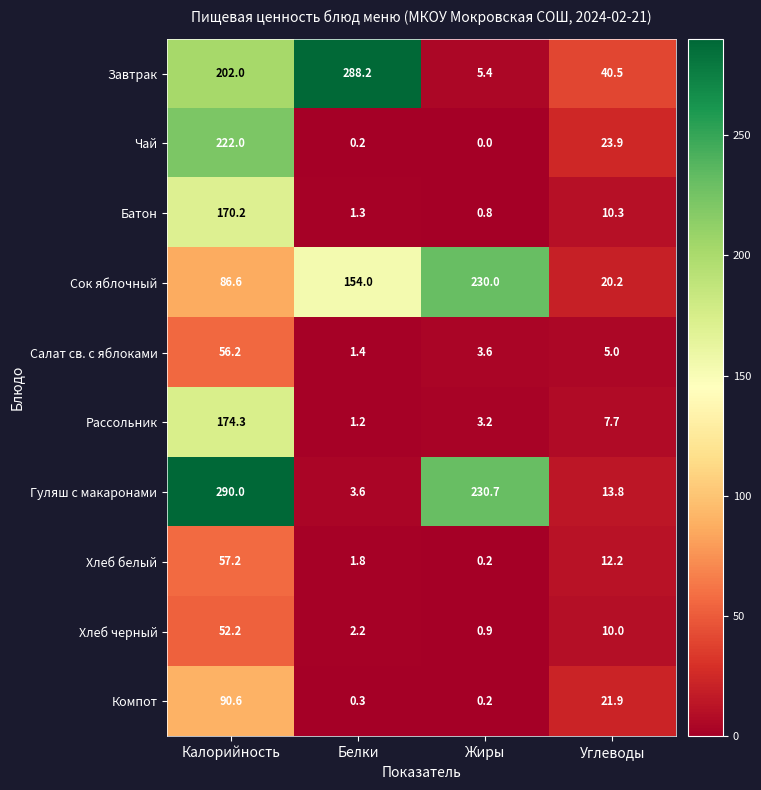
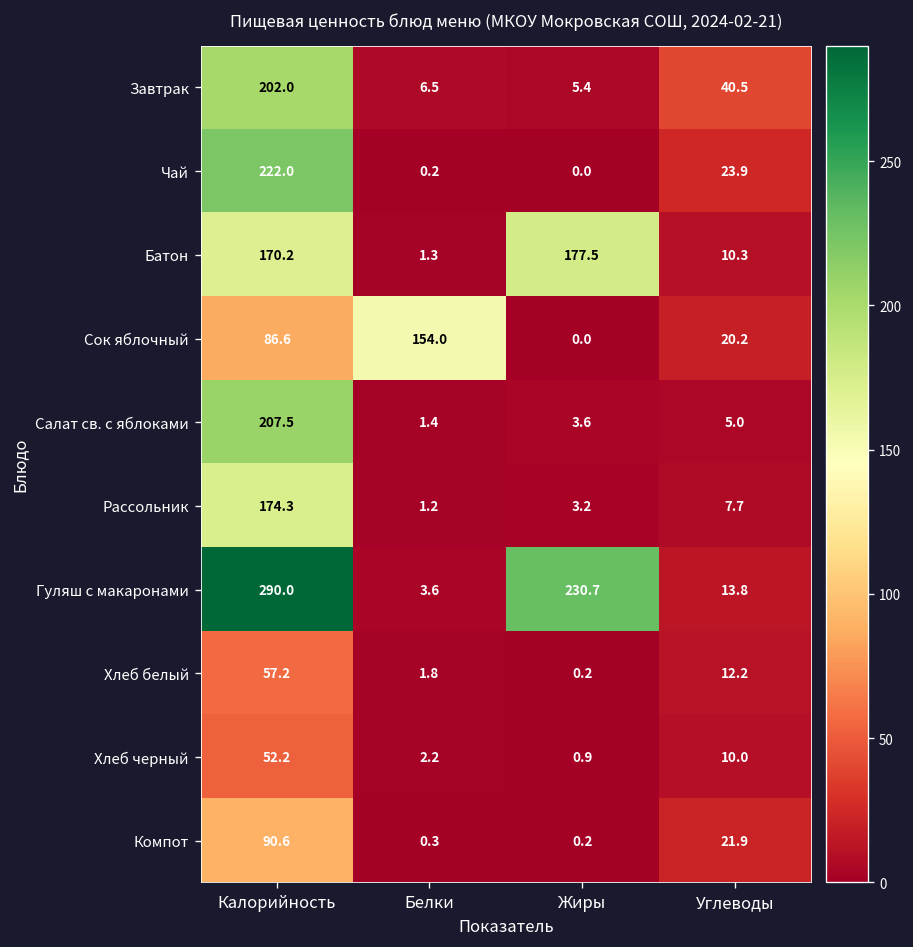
Завтрак, Белки: 288.2 -> 6.5
Батон, Жиры: 0.8 -> 177.5
Сок яблочный, Жиры: 230.0 -> 0.0
Салат св. с яблоками, Калорийность: 56.2 -> 207.5
